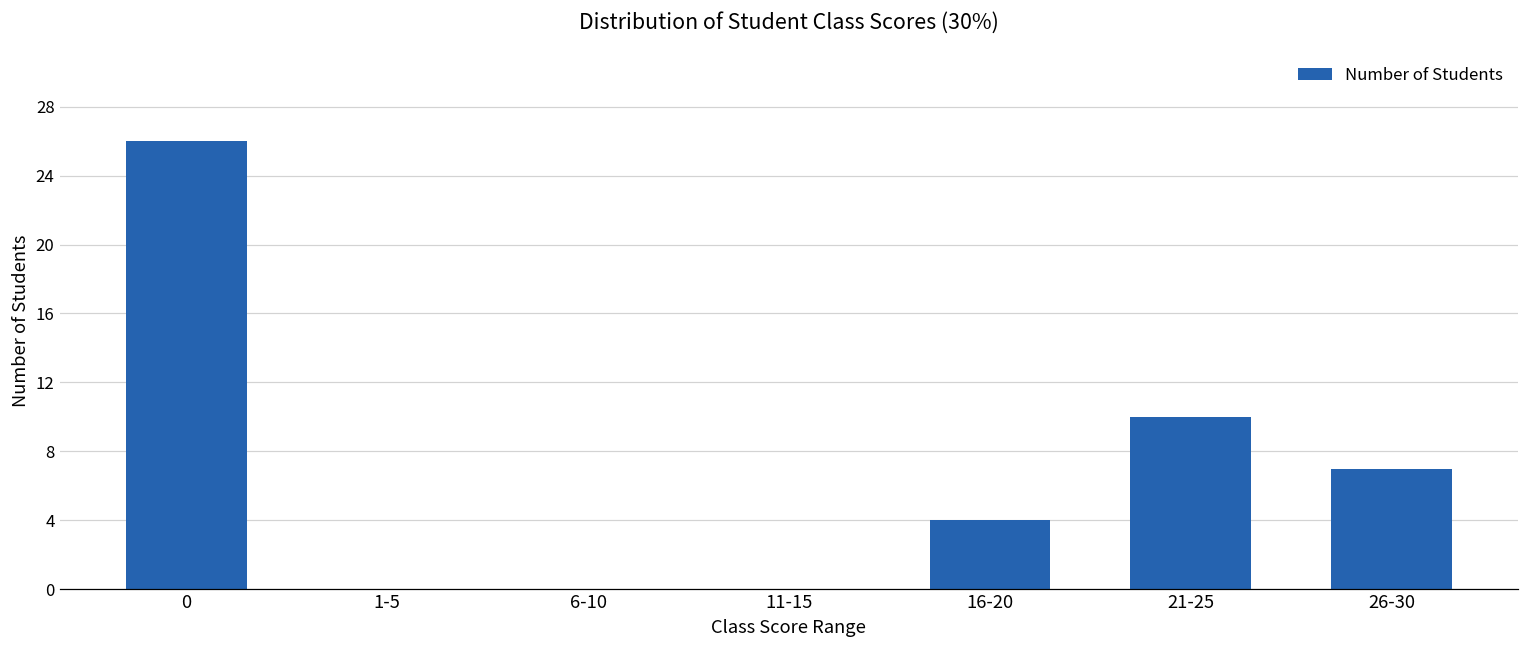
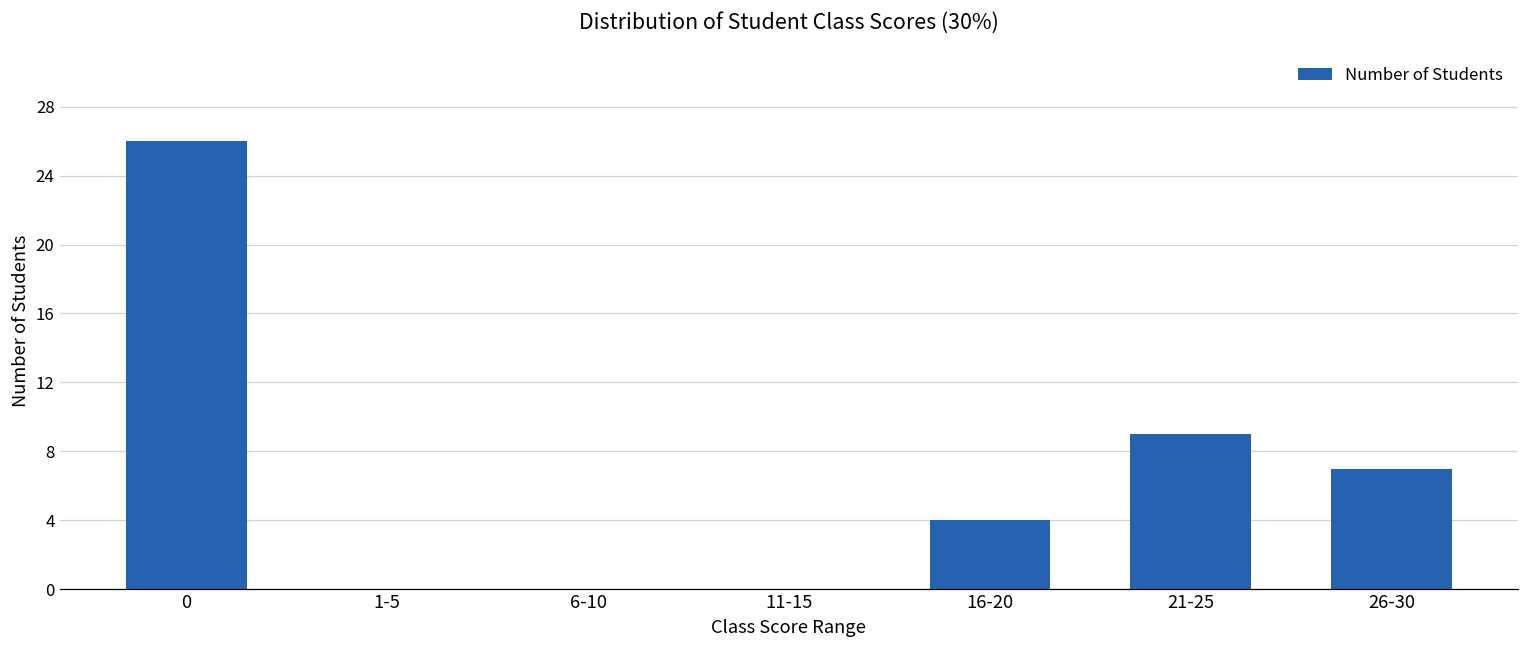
21-25: 10 -> 9
